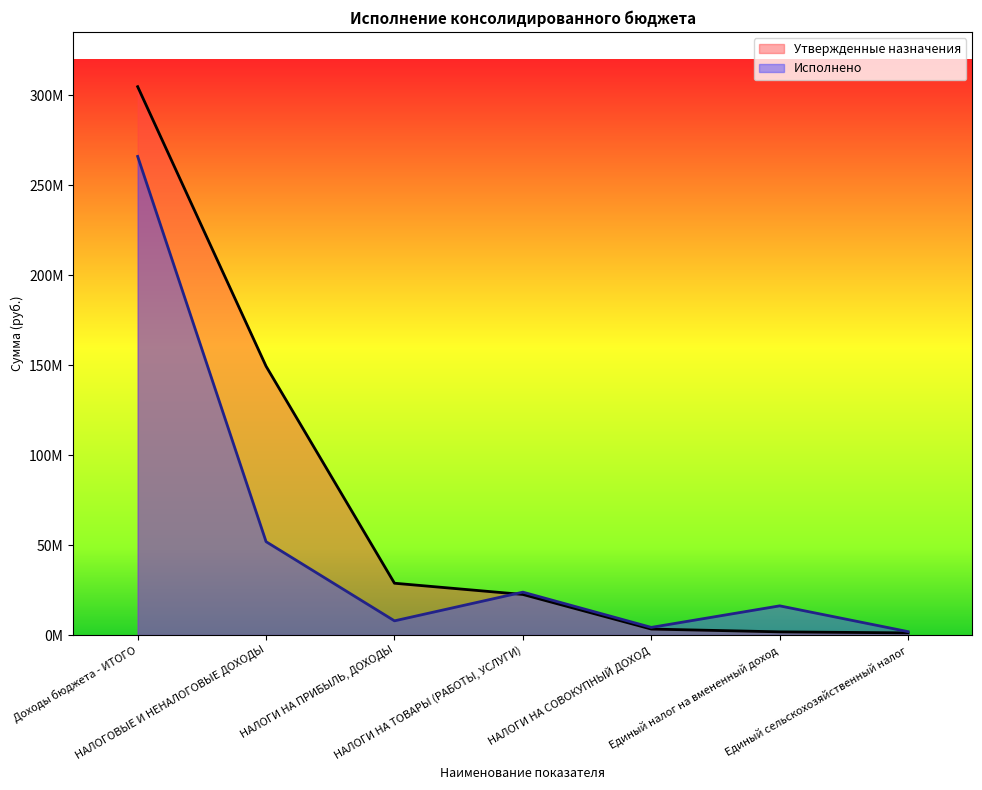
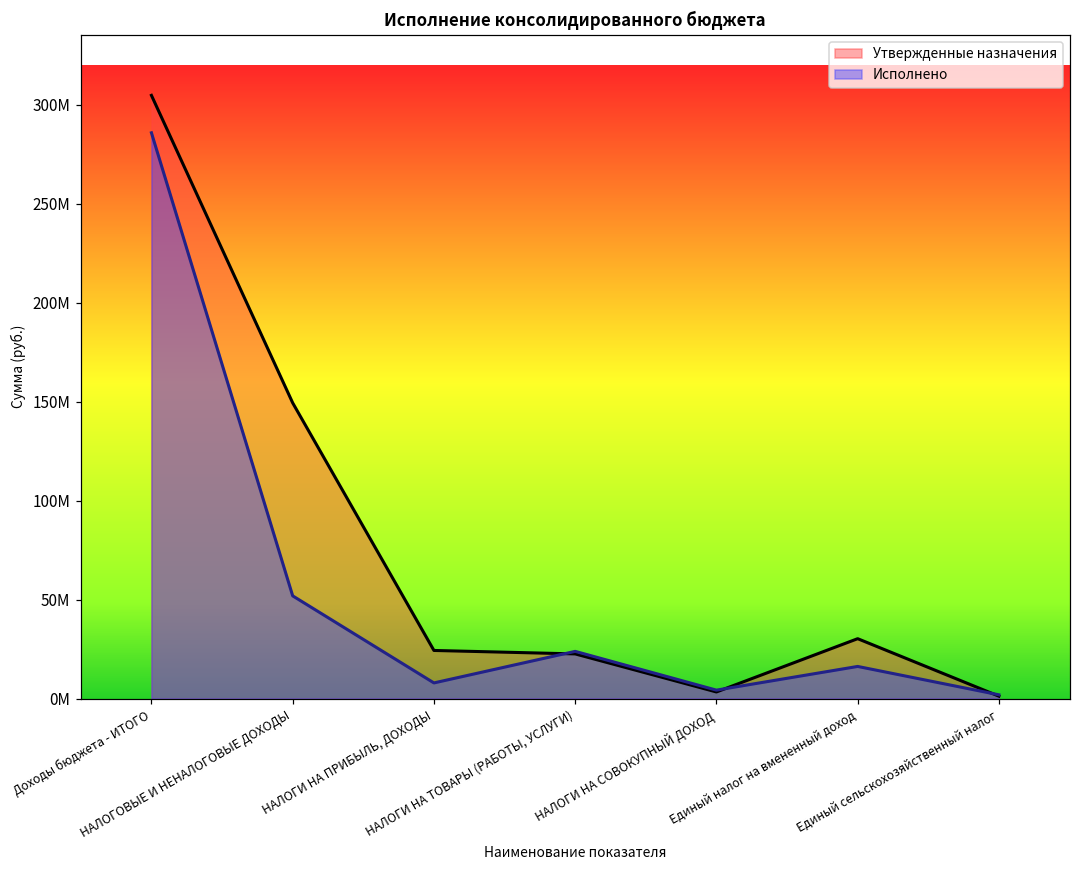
Исполнено, Доходы бюджета - ИТОГО: 266000000 -> 286000000
Утвержденные назначения, НАЛОГИ НА ПРИБЫЛЬ, ДОХОДЫ: 29000000 -> 24000000
Утвержденные назначения, Единый налог на вмененный доход: 2000000 -> 30000000
